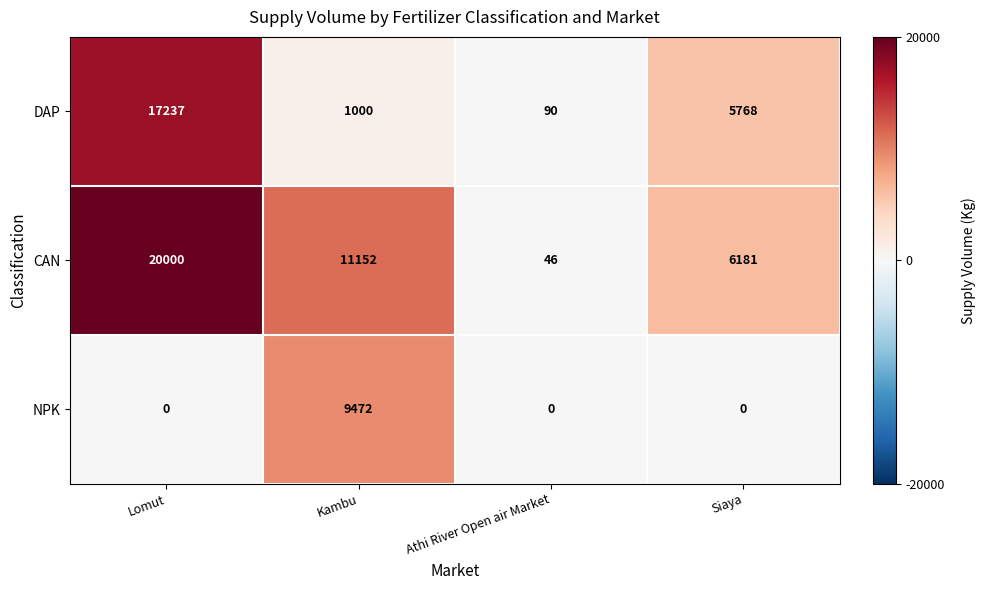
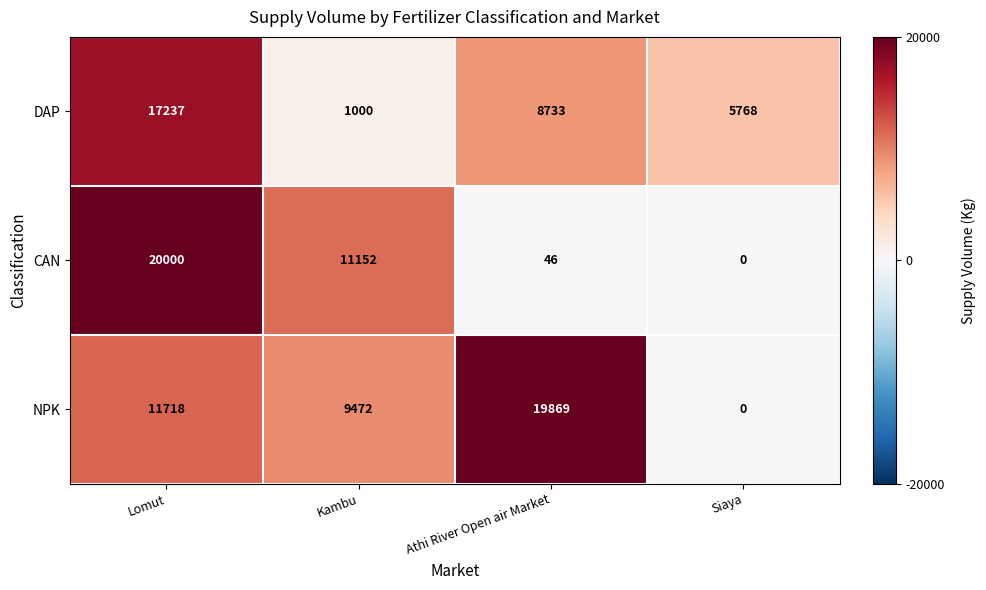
DAP, Athi River Open air Market: 90 -> 8733
CAN, Siaya: 6181 -> 0
NPK, Lomut: 0 -> 11718
NPK, Athi River Open air Market: 0 -> 19869
